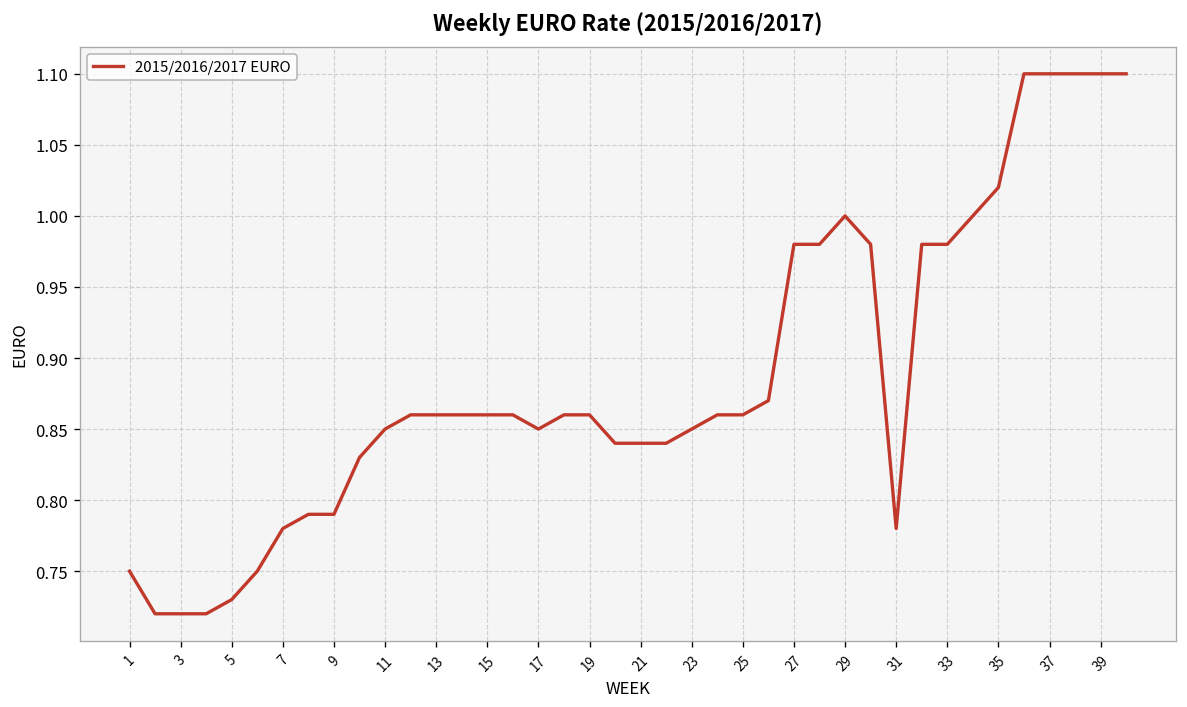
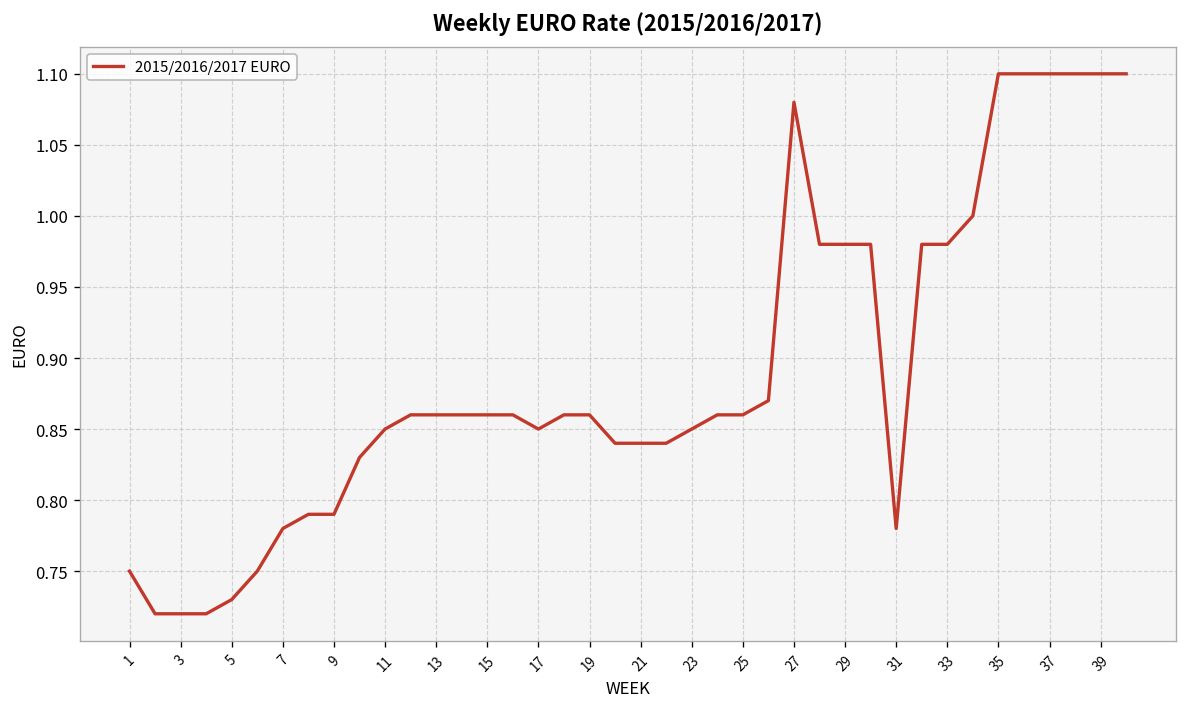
27: 0.98 -> 1.08
29: 1.00 -> 0.98
35: 1.02 -> 1.10
